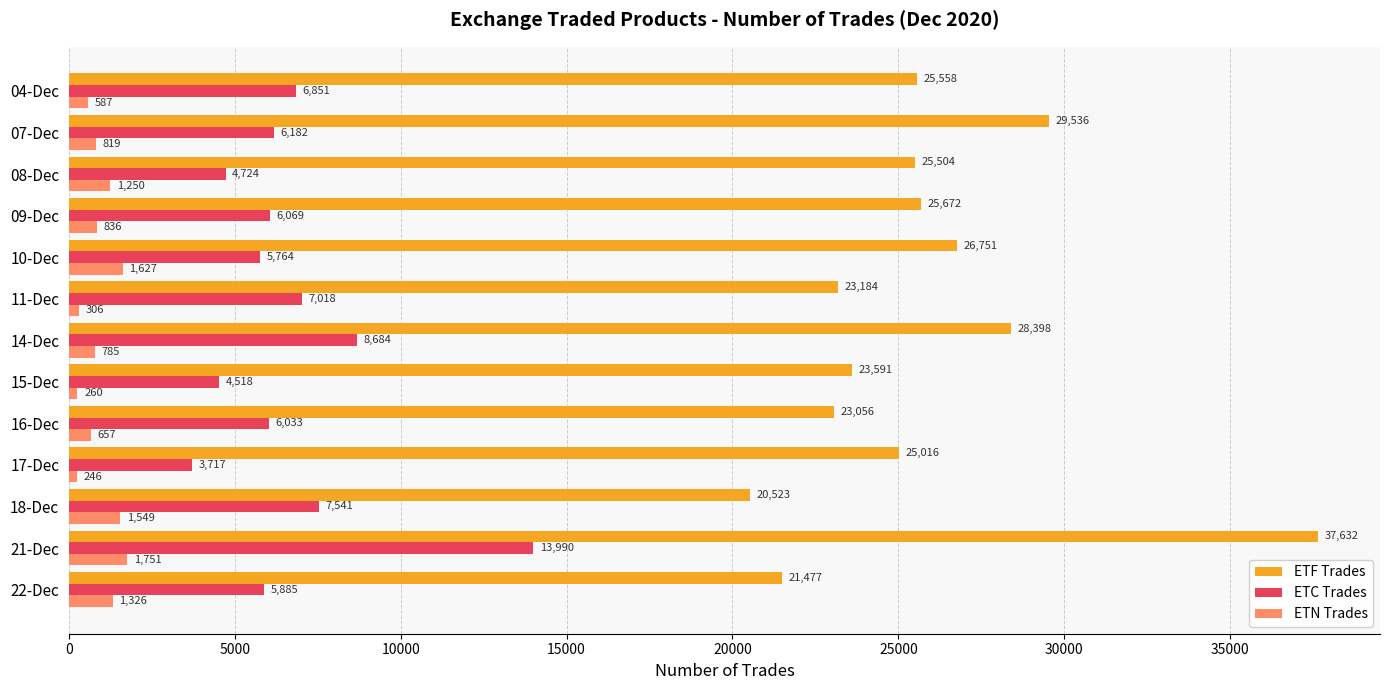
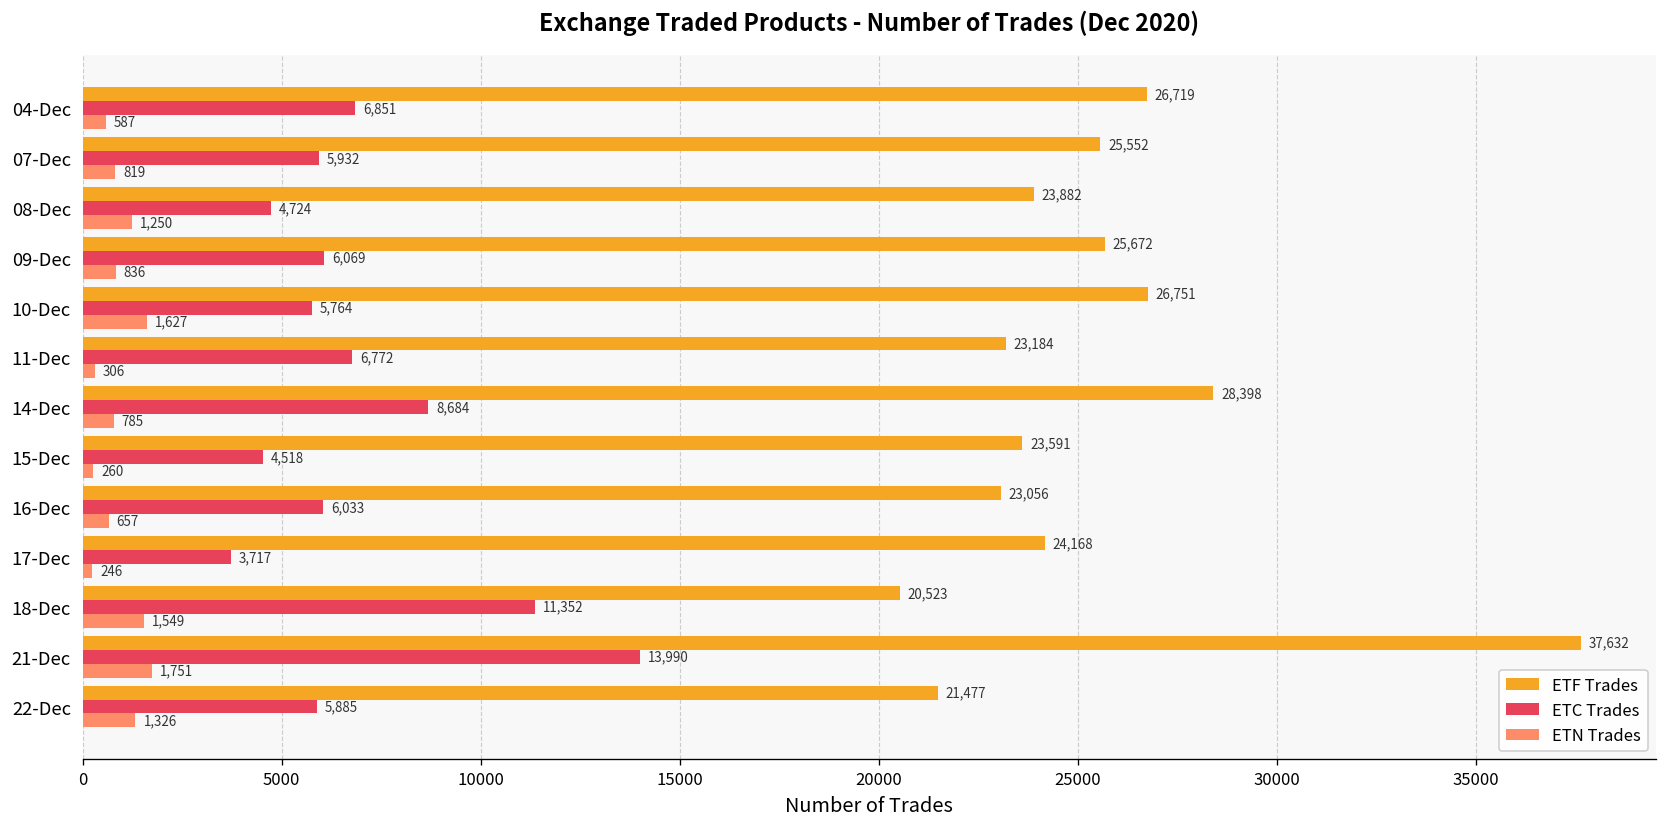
ETF Trades, 04-Dec: 25,558 -> 26,719
ETF Trades, 07-Dec: 29,536 -> 25,552
ETC Trades, 07-Dec: 6,182 -> 5,932
ETF Trades, 08-Dec: 25,504 -> 23,882
ETC Trades, 11-Dec: 7,018 -> 6,772
ETF Trades, 17-Dec: 25,016 -> 24,168
ETC Trades, 18-Dec: 7,541 -> 11,352
